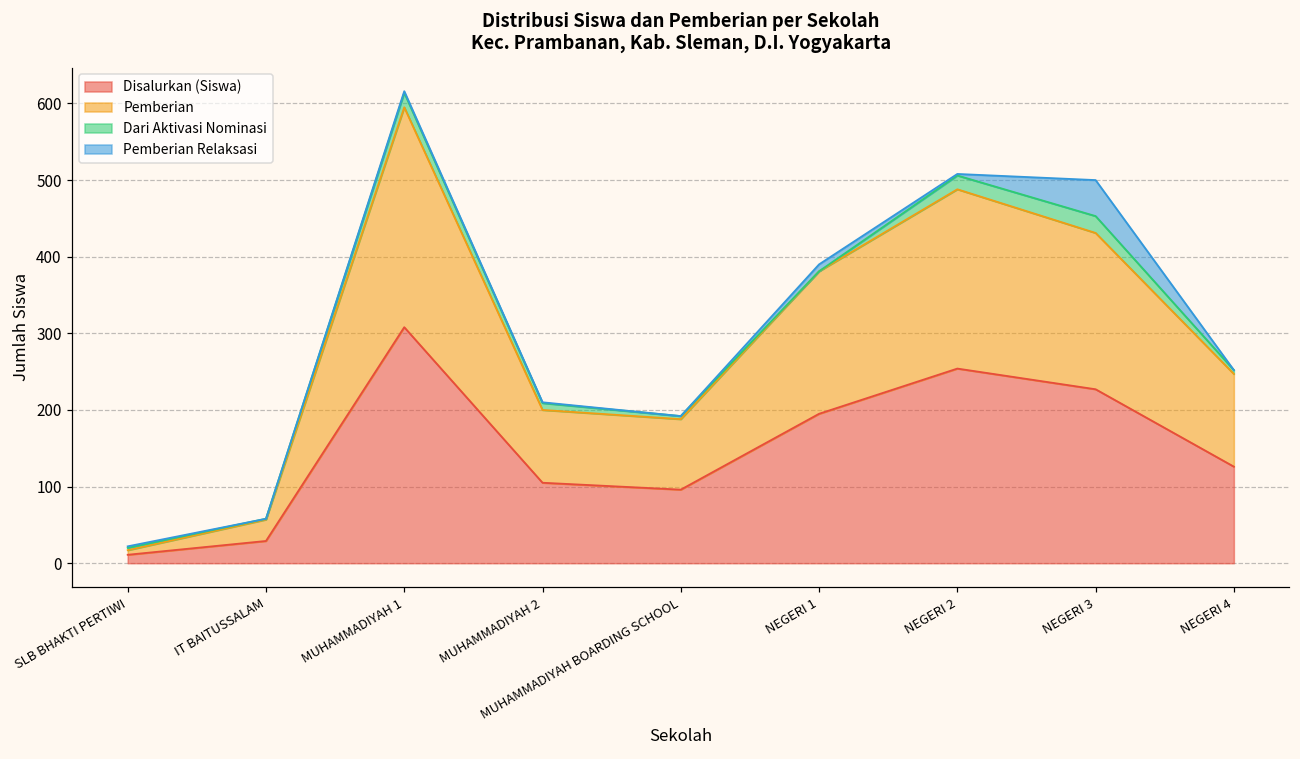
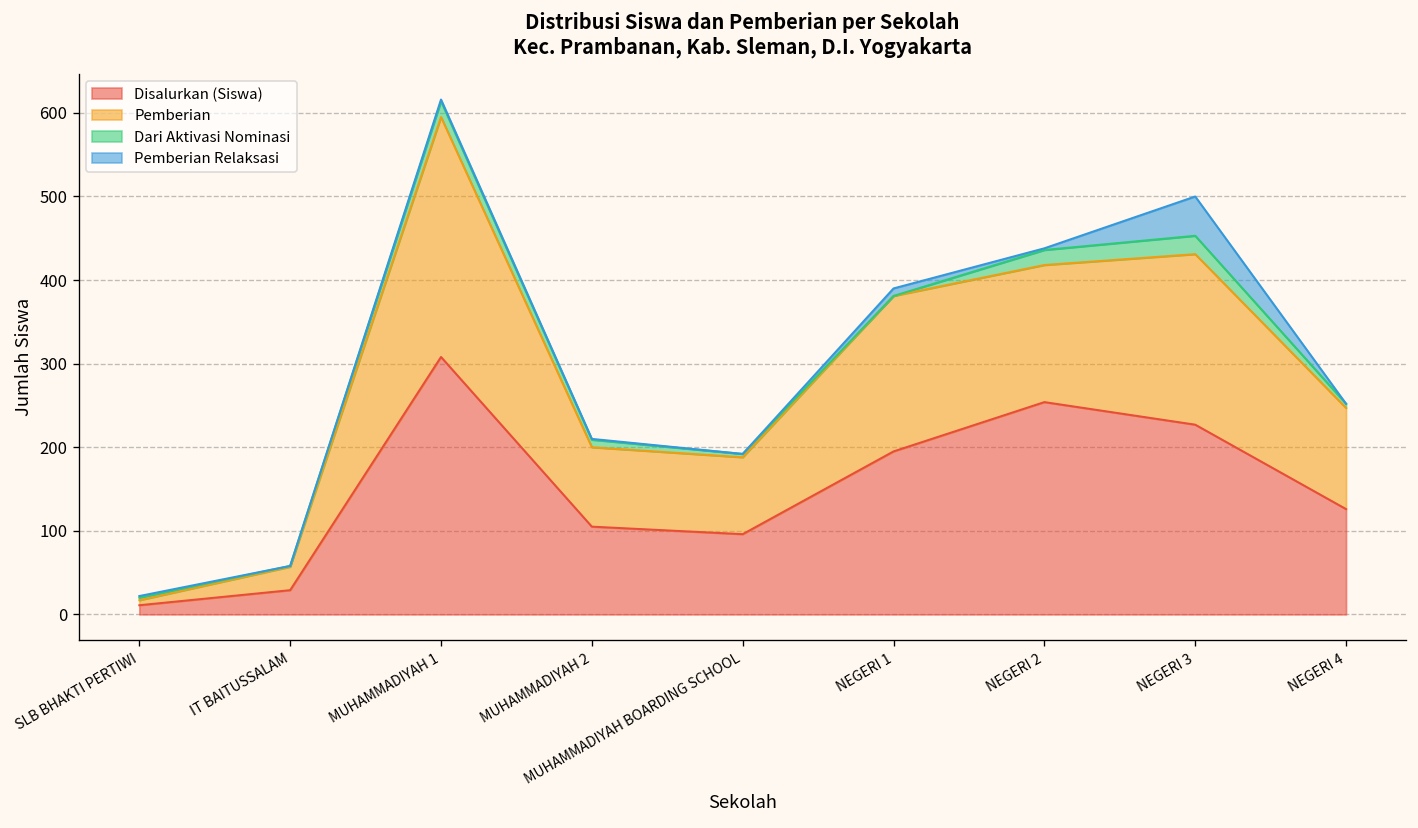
Pemberian, NEGERI 2: 230 -> 160
